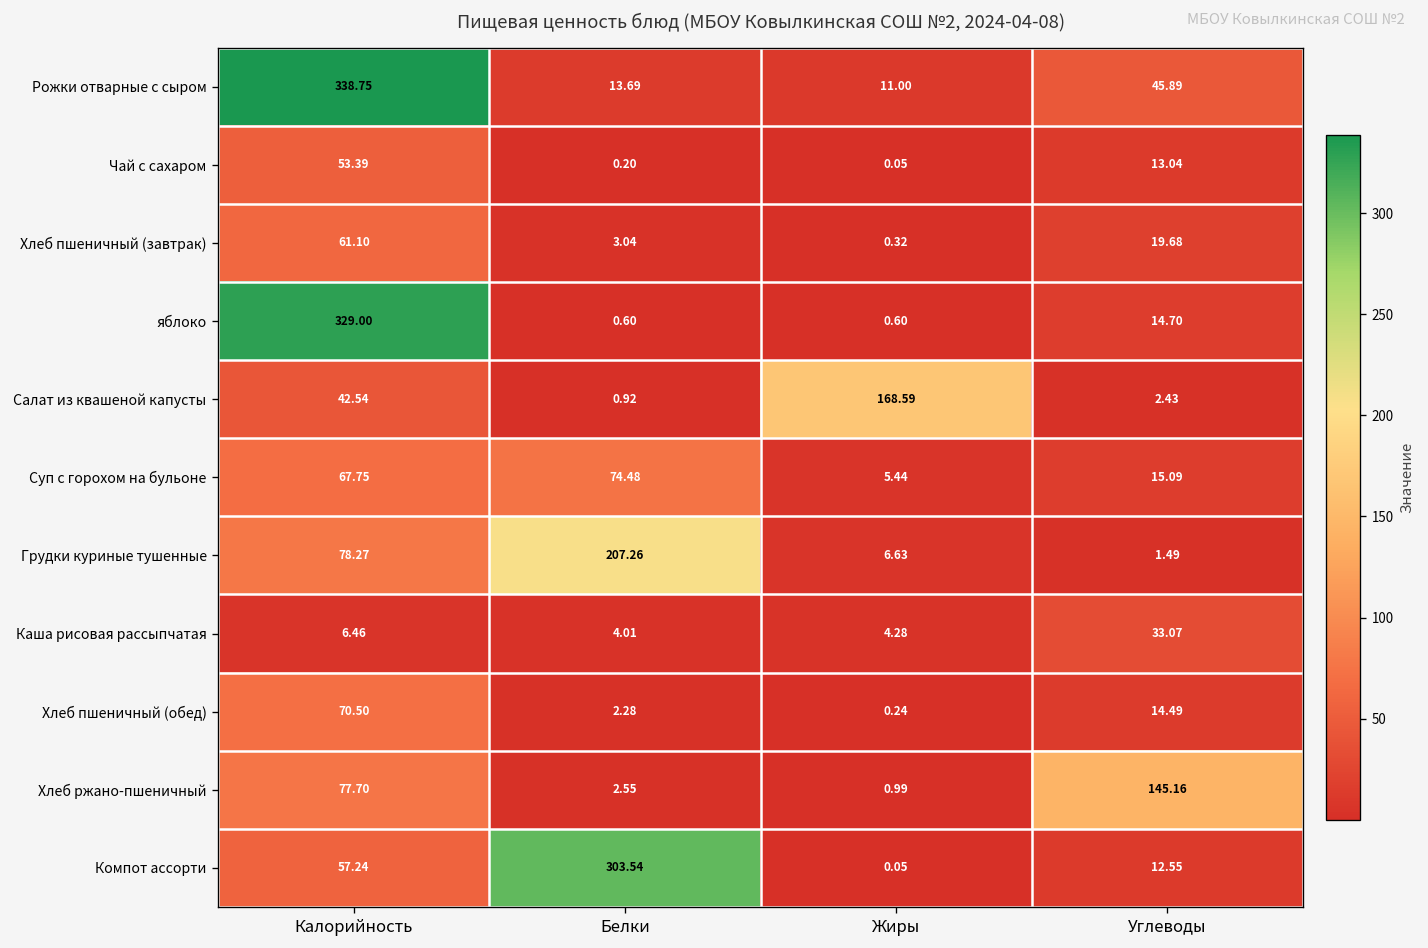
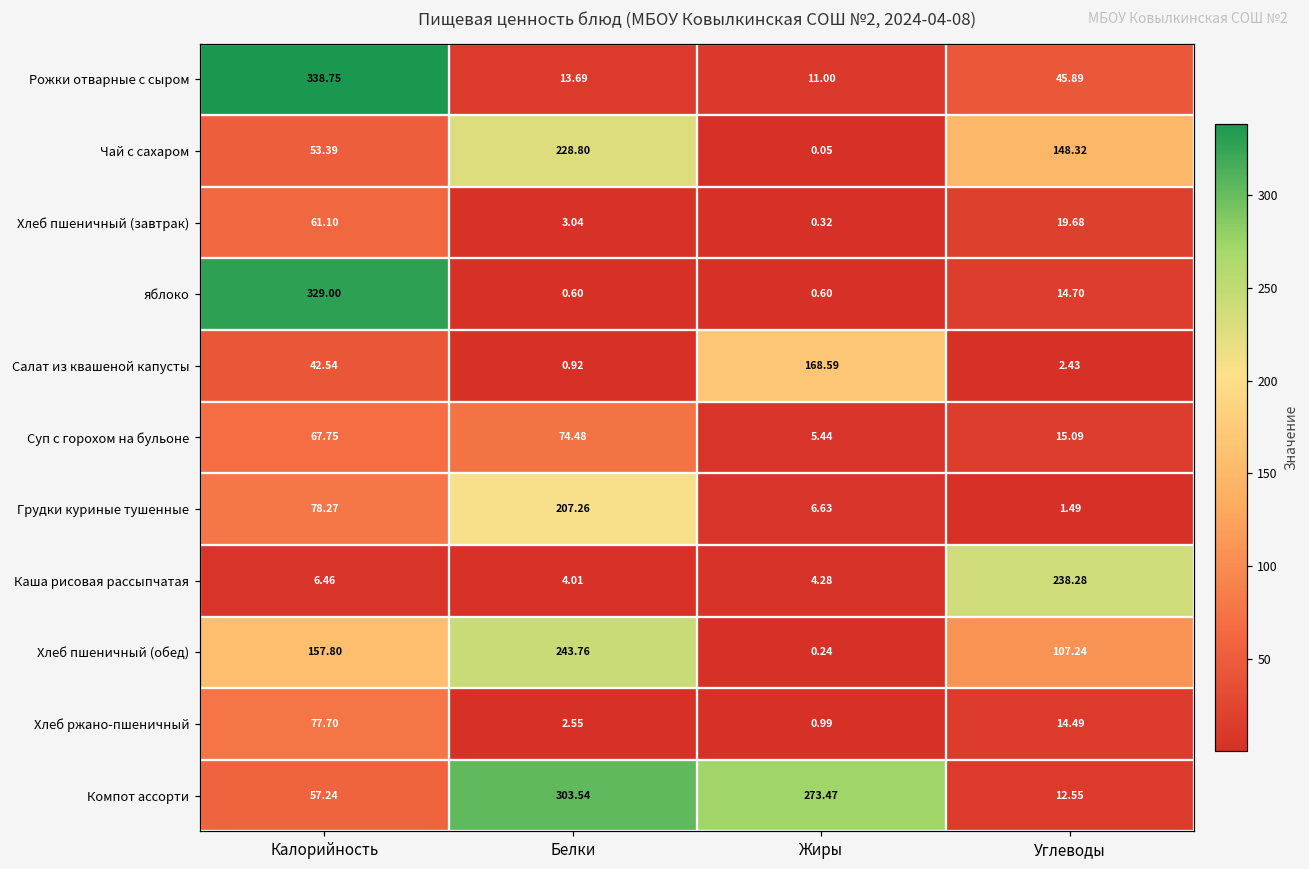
Чай с сахаром, Белки: 0.20 -> 228.80
Чай с сахаром, Углеводы: 13.04 -> 148.32
Каша рисовая рассыпчатая, Углеводы: 33.07 -> 238.28
Хлеб пшеничный (обед), Калорийность: 70.50 -> 157.80
Хлеб пшеничный (обед), Белки: 2.28 -> 243.76
Хлеб пшеничный (обед), Углеводы: 14.49 -> 107.24
Хлеб ржано-пшеничный, Углеводы: 145.16 -> 14.49
Компот ассорти, Жиры: 0.05 -> 273.47
